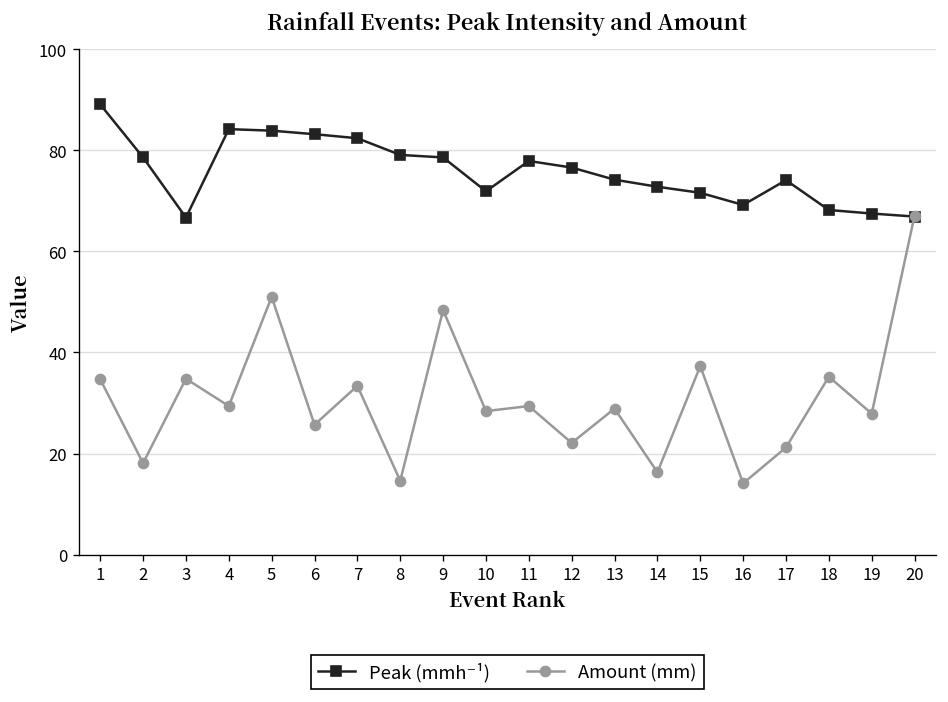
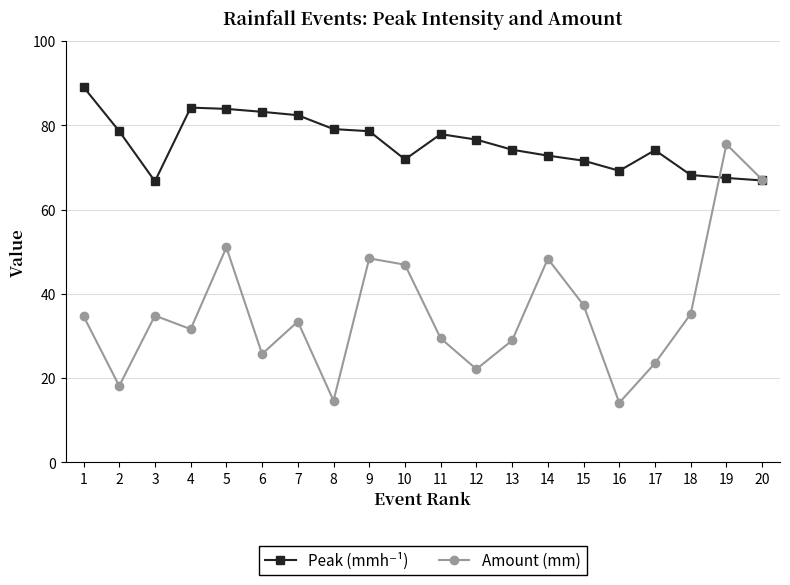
Amount (mm), 4: 29 -> 32
Amount (mm), 10: 28 -> 47
Amount (mm), 14: 16 -> 48
Amount (mm), 17: 21 -> 24
Amount (mm), 19: 28 -> 76
